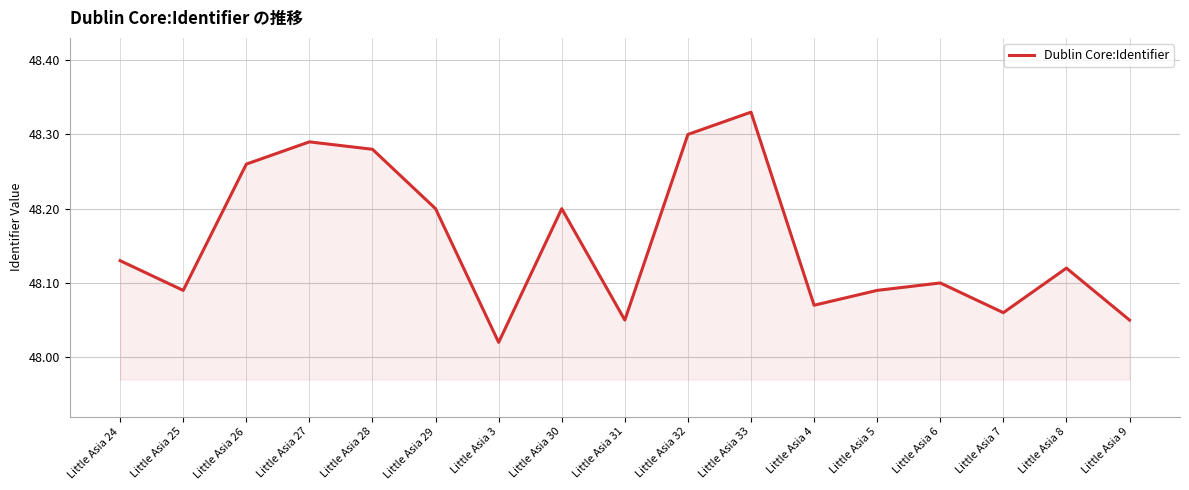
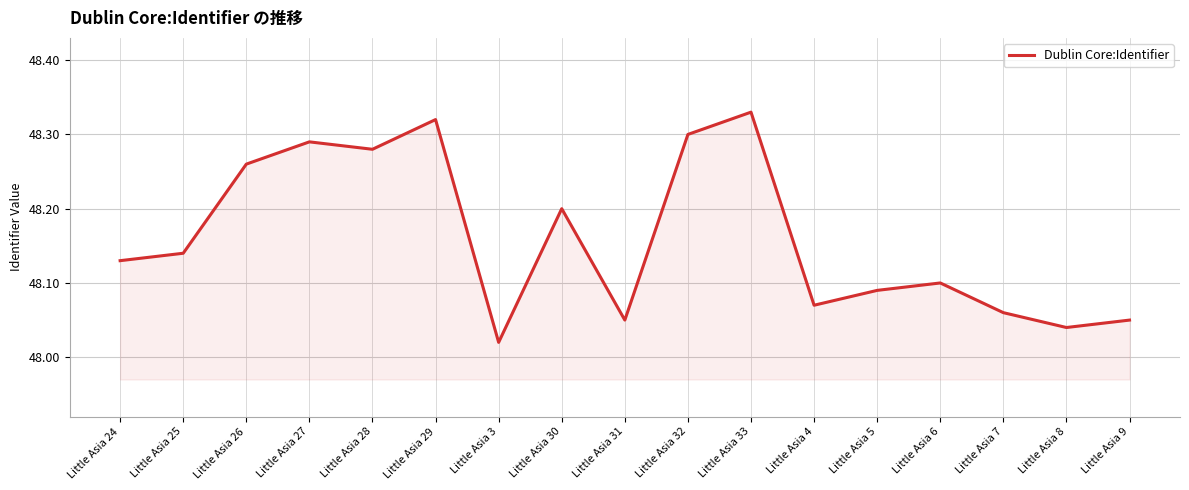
Little Asia 25: 48.09 -> 48.14
Little Asia 29: 48.20 -> 48.32
Little Asia 8: 48.12 -> 48.04
